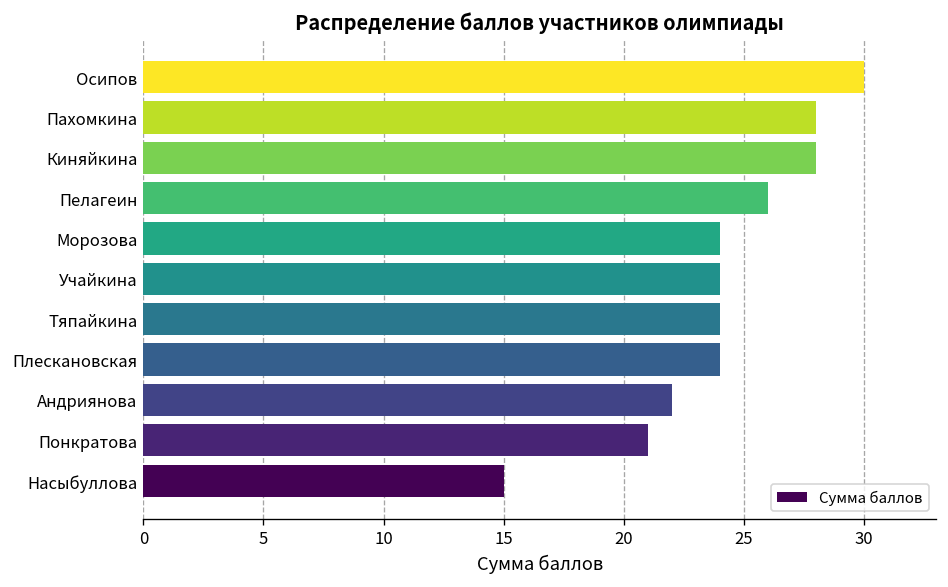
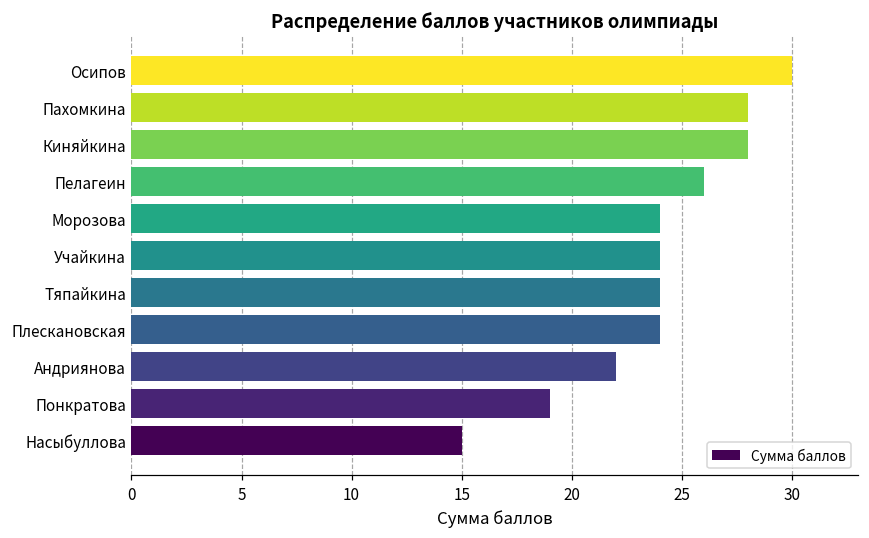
Понкратова: 21 -> 19
